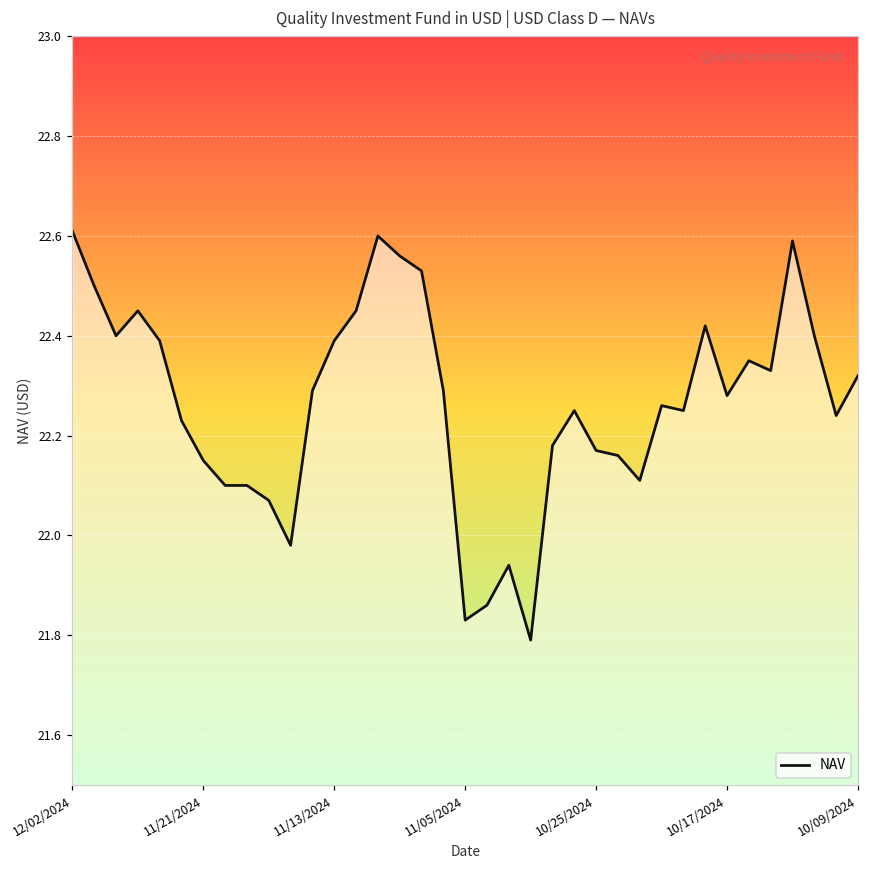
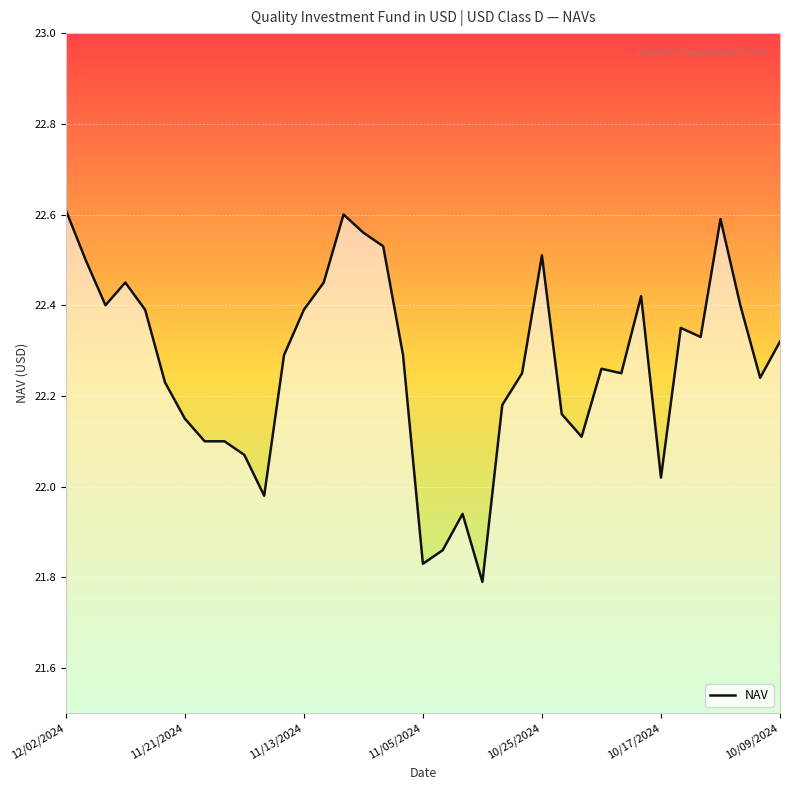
10/25/2024: 22.17 -> 22.51
10/17/2024: 22.28 -> 22.02
